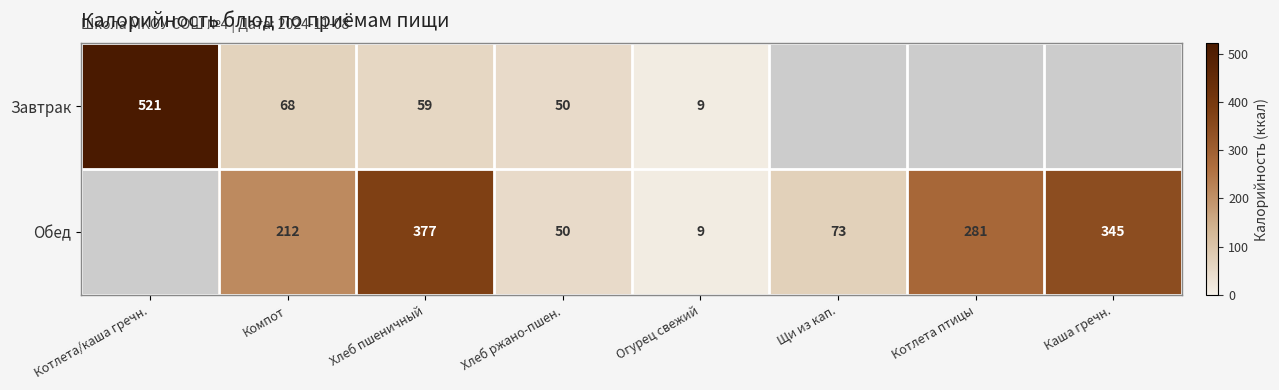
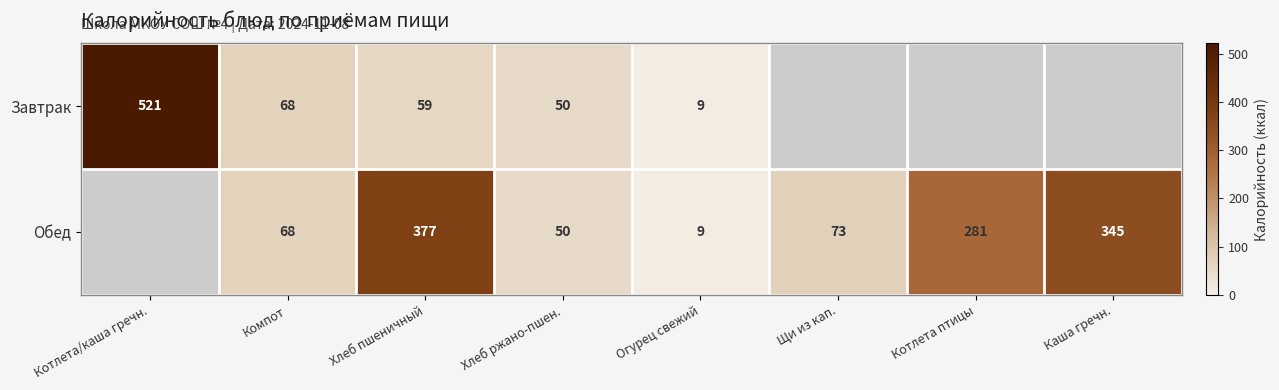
Обед, Компот: 212 -> 68
